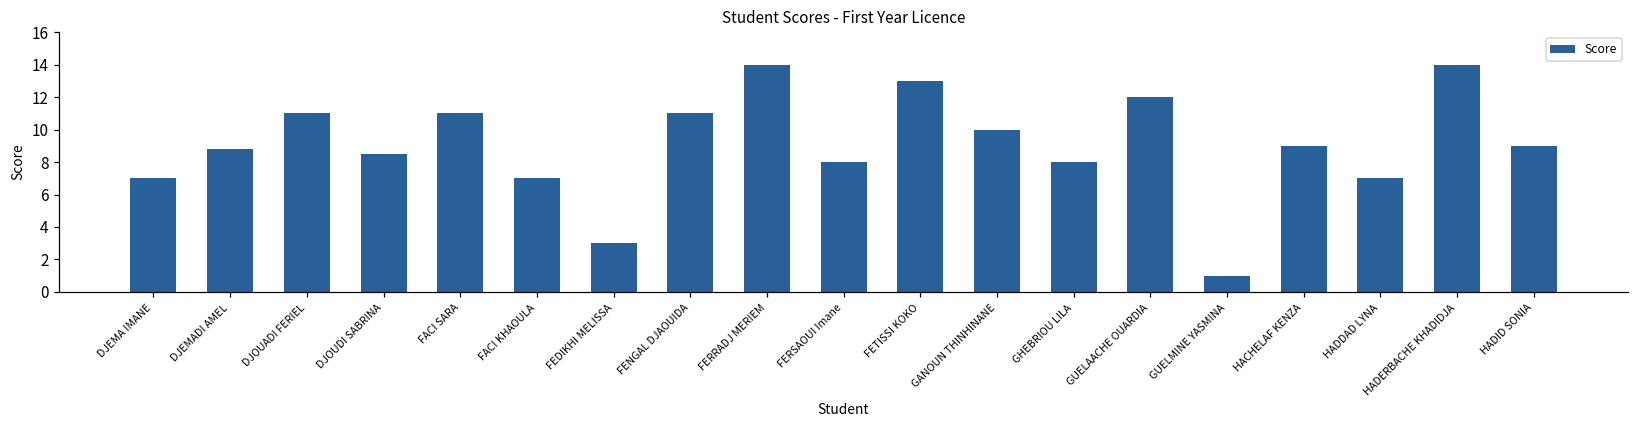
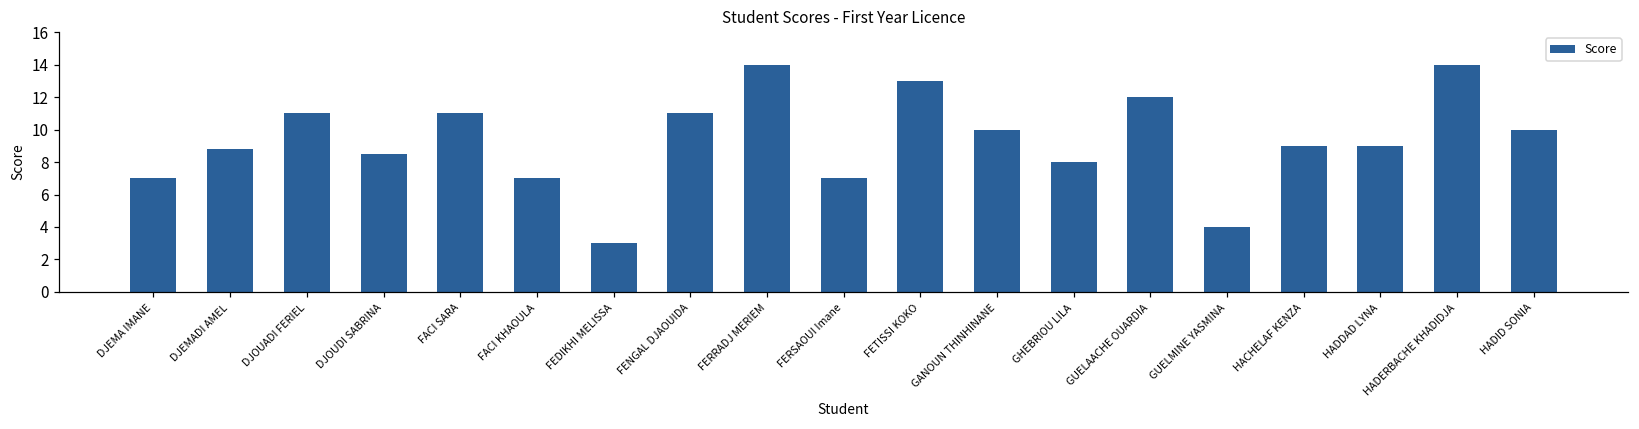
FERSAOUI Imane: 8 -> 7
GUELMINE YASMINA: 1 -> 4
HADDAD LYNA: 7 -> 9
HADID SONIA: 9 -> 10
